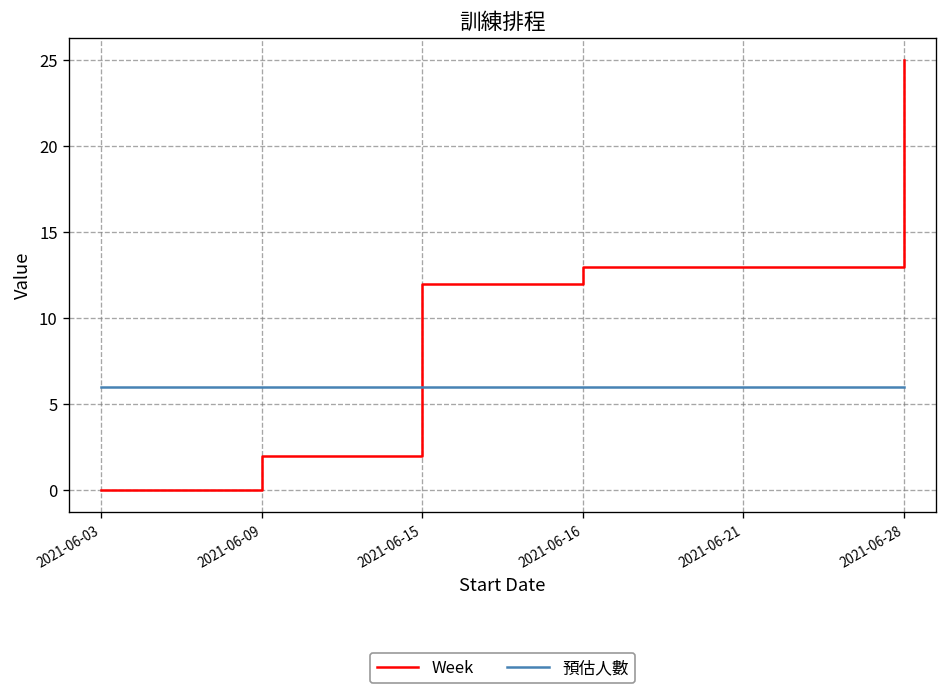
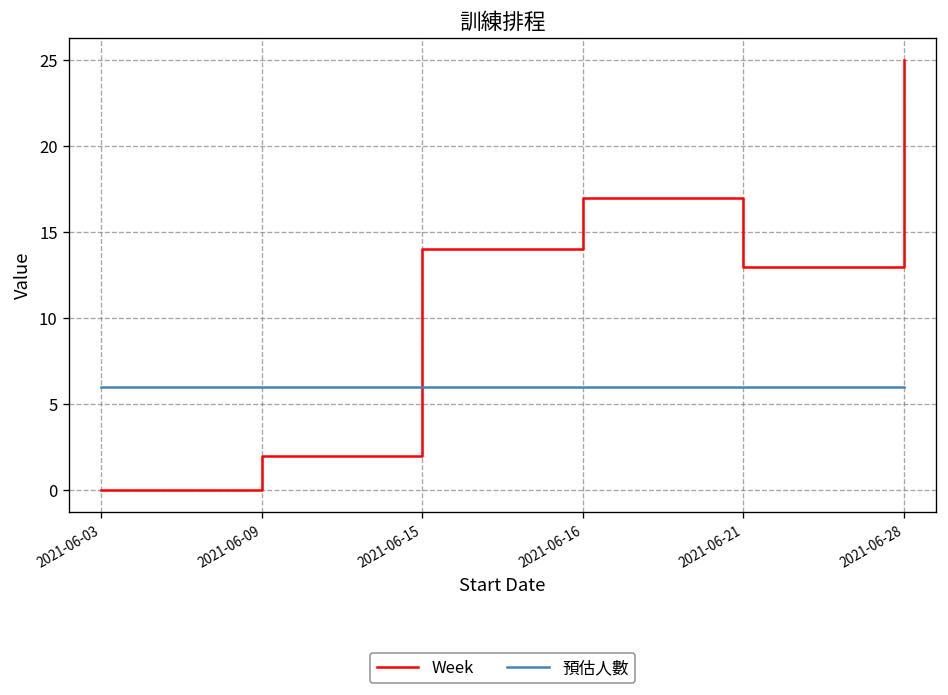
Week, 2021-06-15: 12.0 -> 14.0
Week, 2021-06-16: 13.0 -> 17.0
